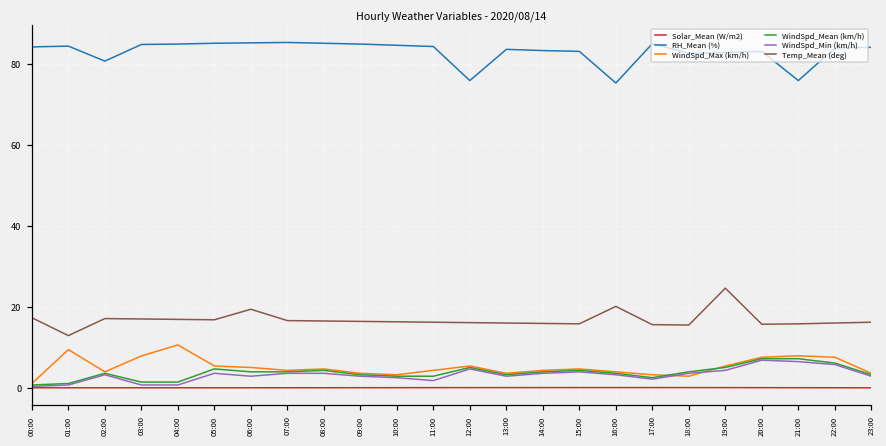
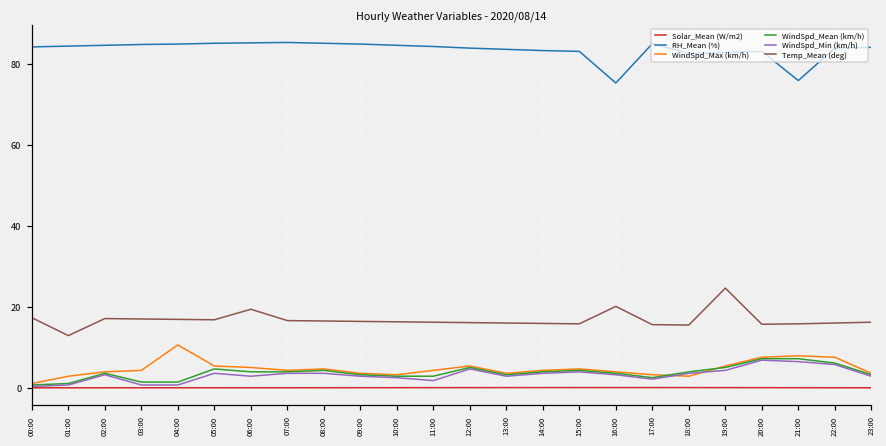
WindSpd_Max (km/h), 01:00: 9 -> 3
RH_Mean (%), 02:00: 81 -> 85
WindSpd_Max (km/h), 03:00: 8 -> 4
RH_Mean (%), 12:00: 76 -> 84
